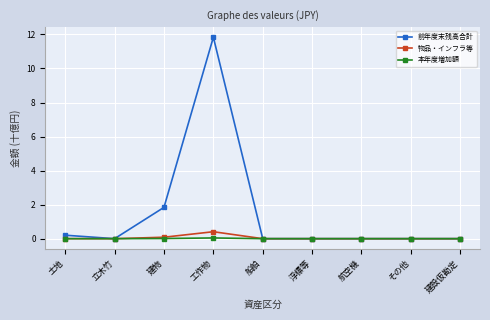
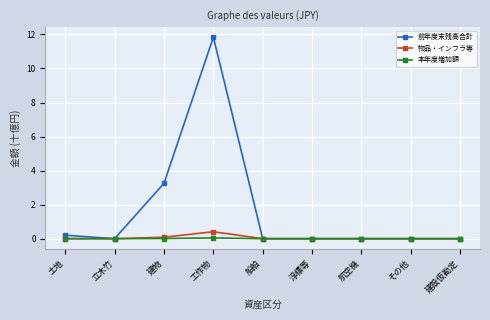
前年度末残高合計, 建物: 1.8 -> 3.3
